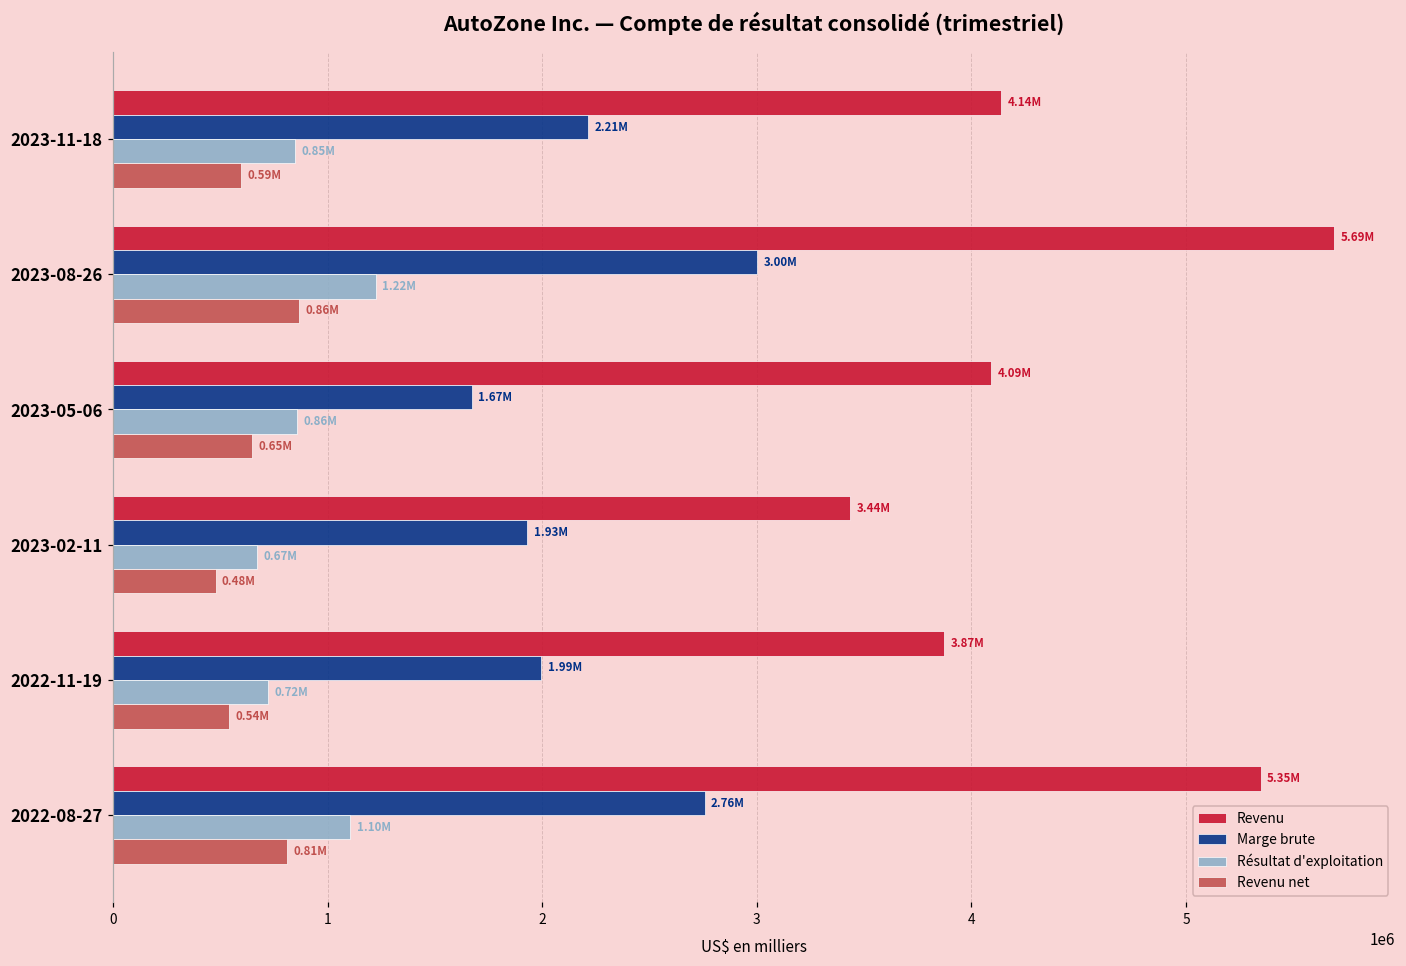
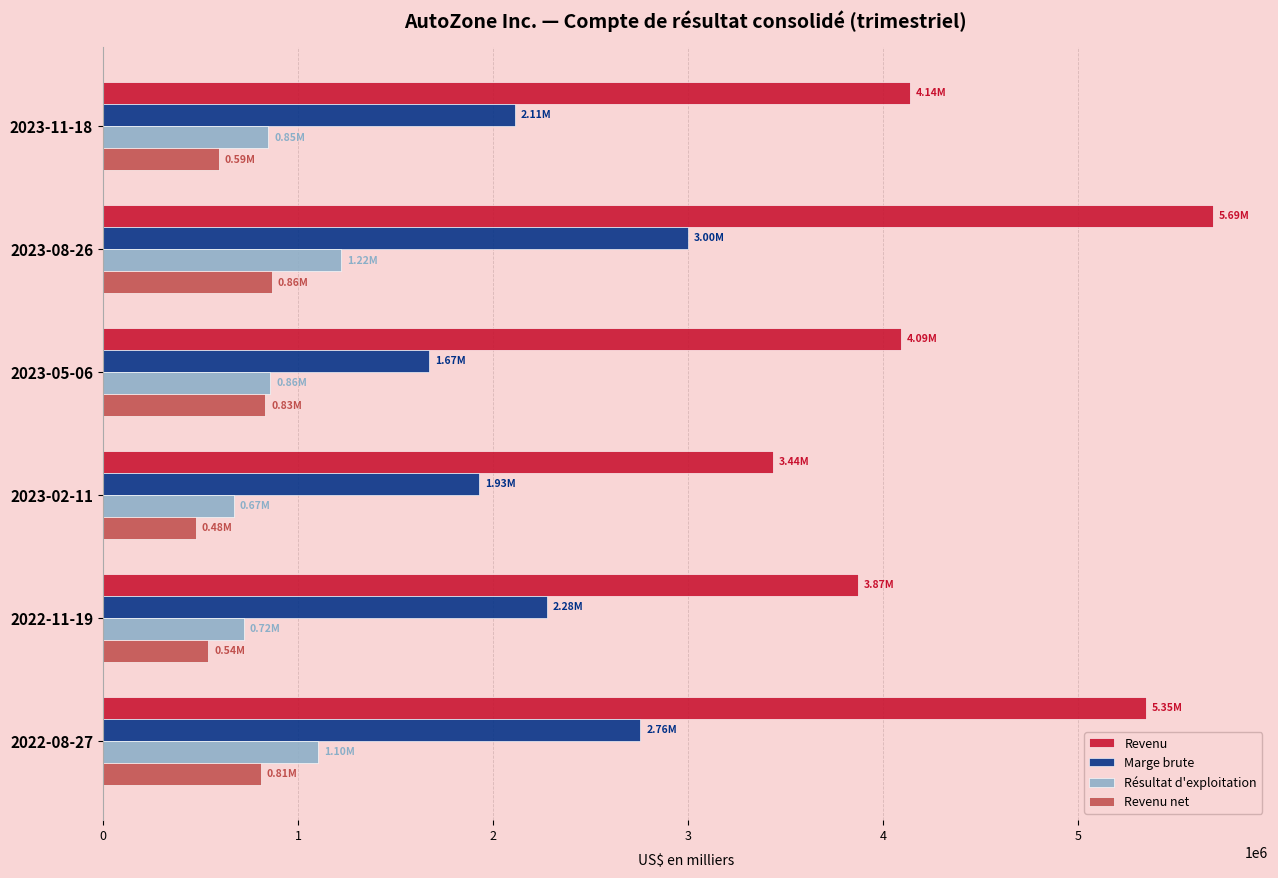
Marge brute, 2023-11-18: 2.21M -> 2.11M
Revenu net, 2023-05-06: 0.65M -> 0.83M
Marge brute, 2022-11-19: 1.99M -> 2.28M
